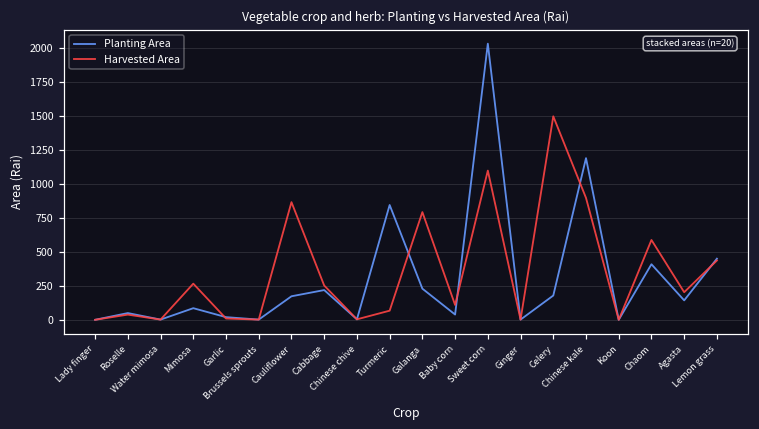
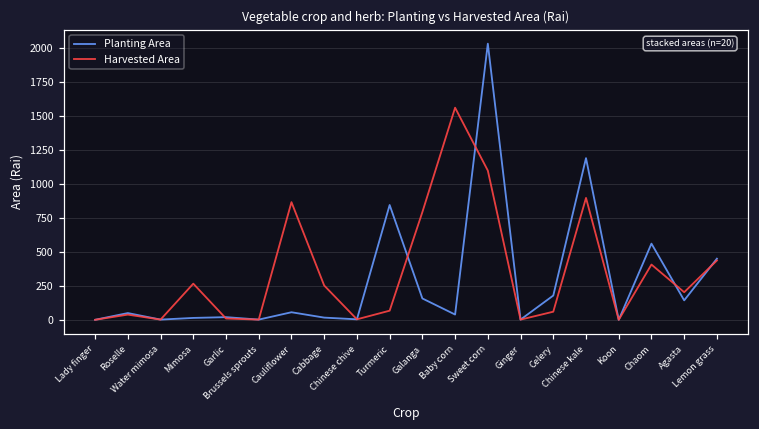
Planting Area, Mimosa: 90 -> 10
Planting Area, Cauliflower: 170 -> 60
Planting Area, Cabbage: 220 -> 20
Planting Area, Galanga: 230 -> 160
Harvested Area, Baby corn: 110 -> 1560
Harvested Area, Celery: 1490 -> 60
Planting Area, Chaom: 410 -> 560
Harvested Area, Chaom: 590 -> 410
